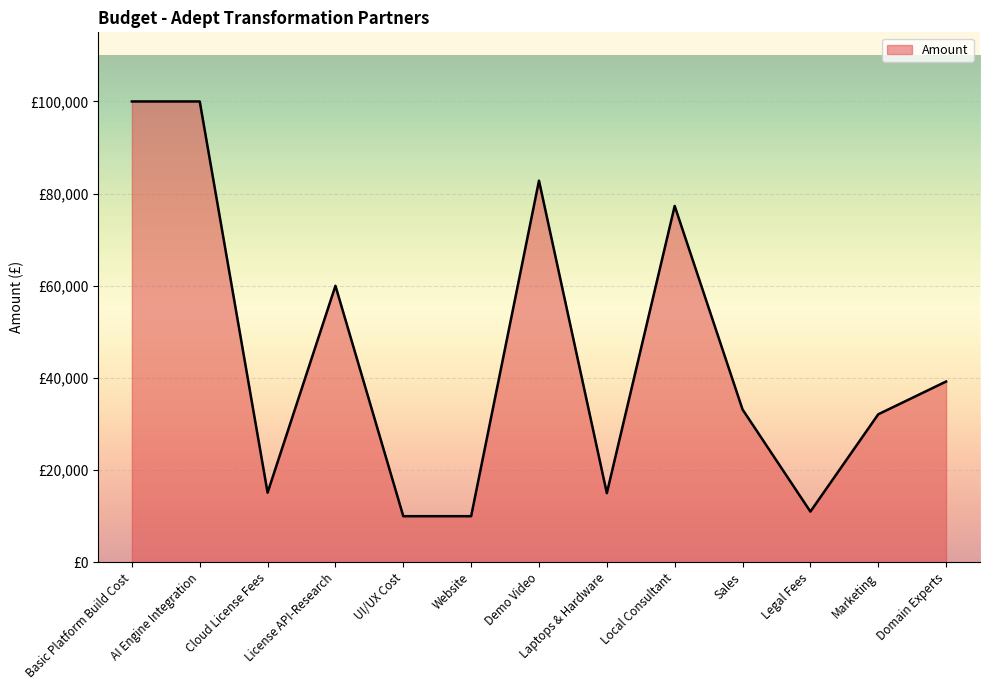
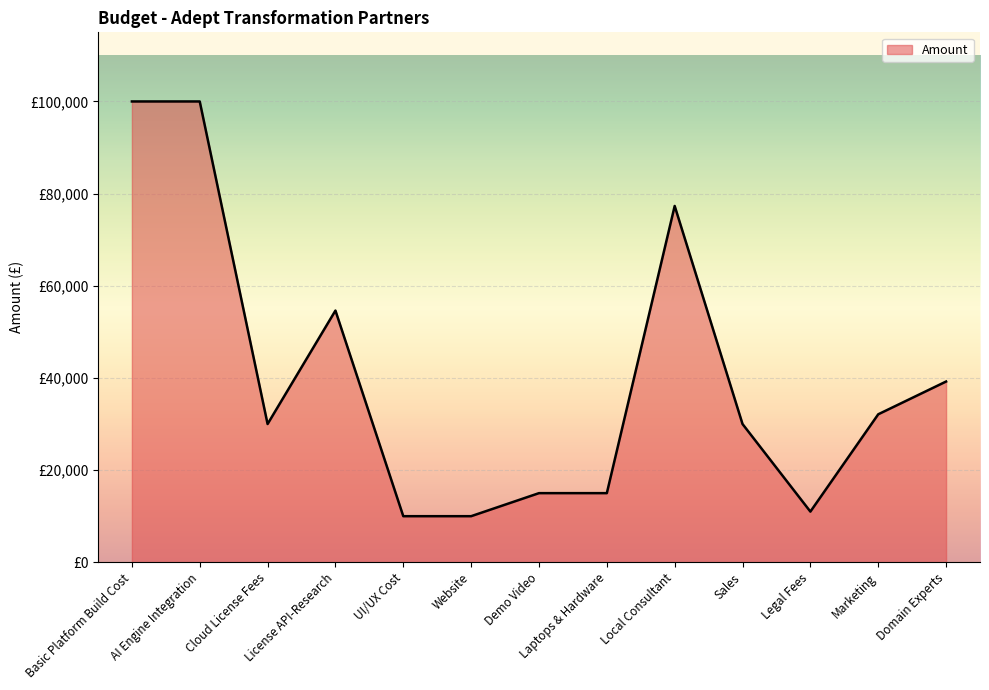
Cloud License Fees: £15,000 -> £30,000
License API-Research: £60,000 -> £55,000
Demo Video: £83,000 -> £15,000
Sales: £33,000 -> £30,000
